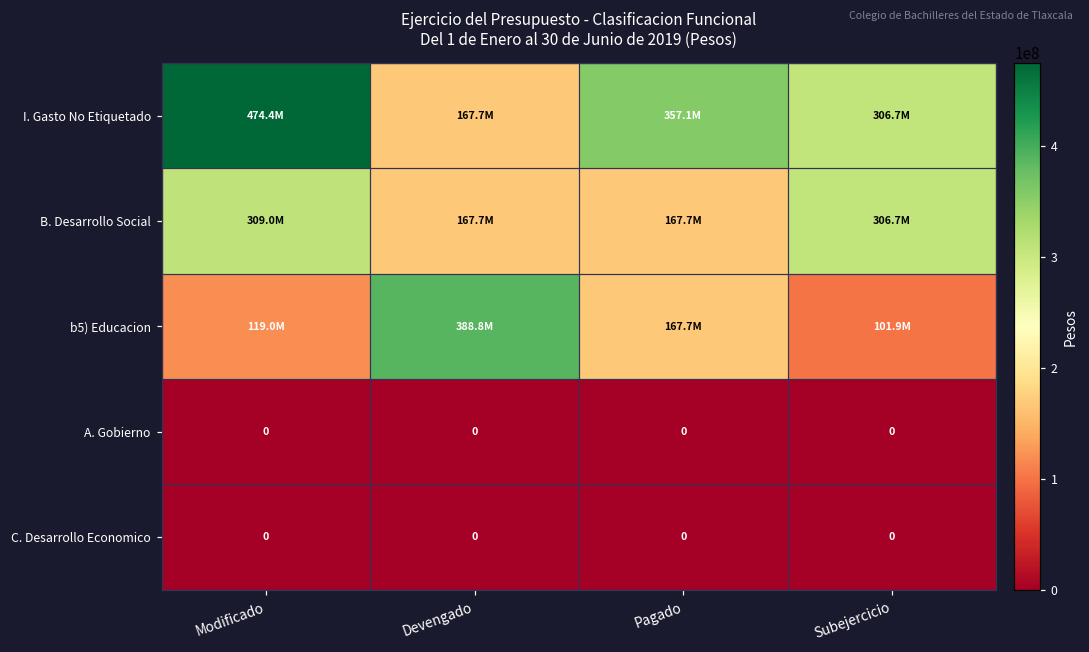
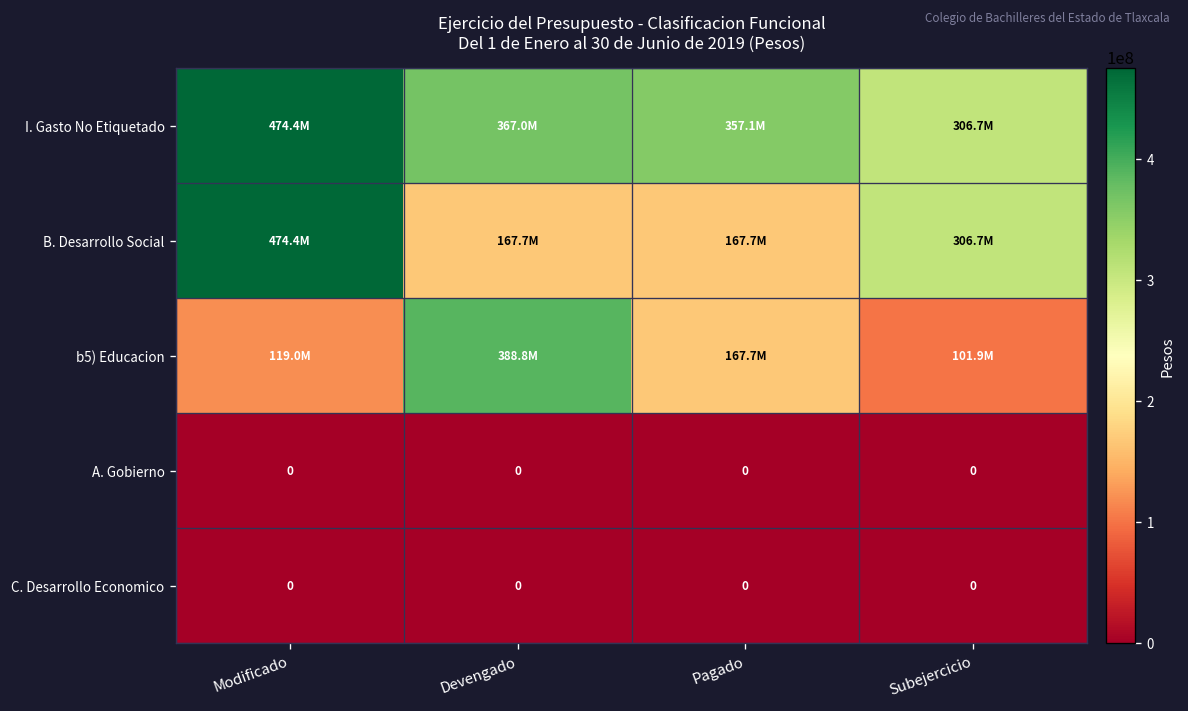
I. Gasto No Etiquetado, Devengado: 167.7M -> 367.0M
B. Desarrollo Social, Modificado: 309.0M -> 474.4M
